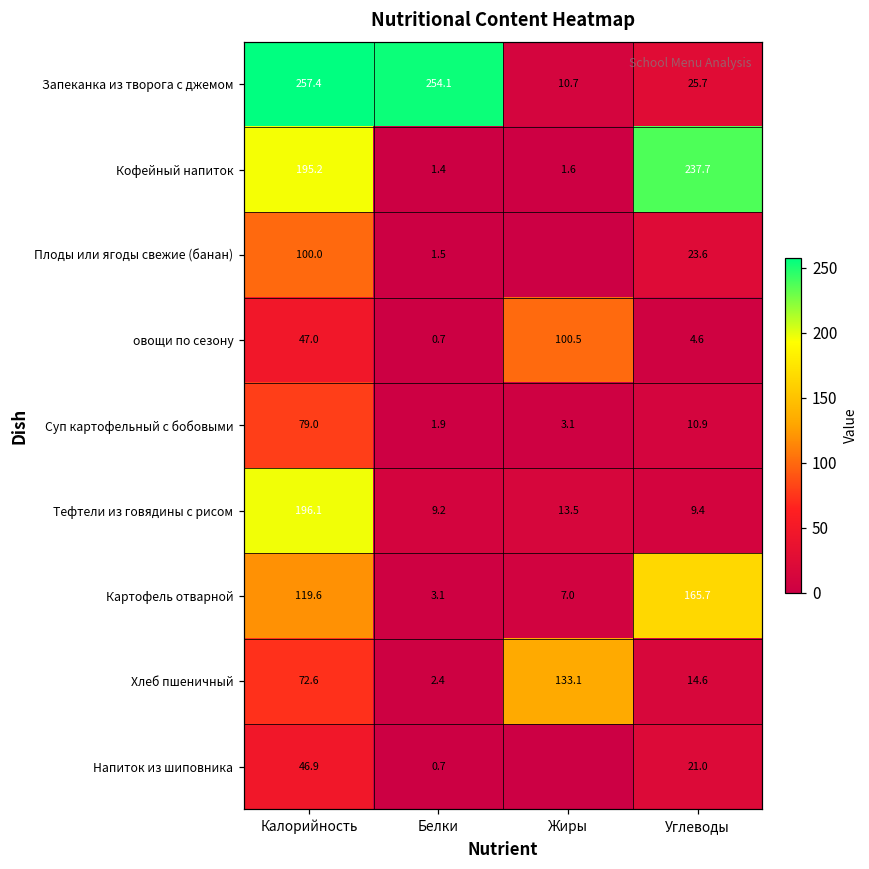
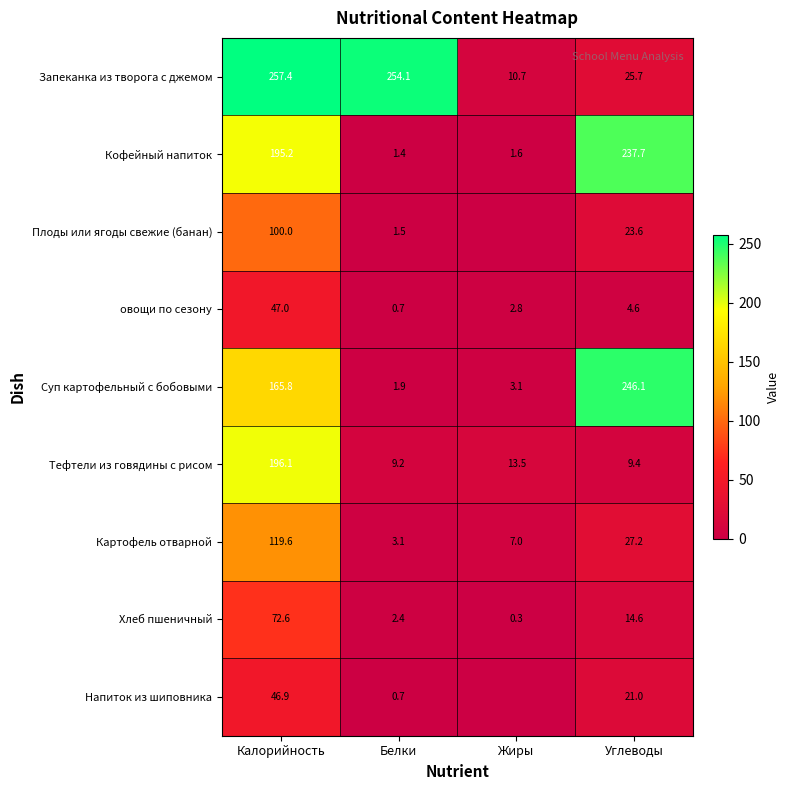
овощи по сезону, Жиры: 100.5 -> 2.8
Суп картофельный с бобовыми, Калорийность: 79.0 -> 165.8
Суп картофельный с бобовыми, Углеводы: 10.9 -> 246.1
Картофель отварной, Углеводы: 165.7 -> 27.2
Хлеб пшеничный, Жиры: 133.1 -> 0.3
